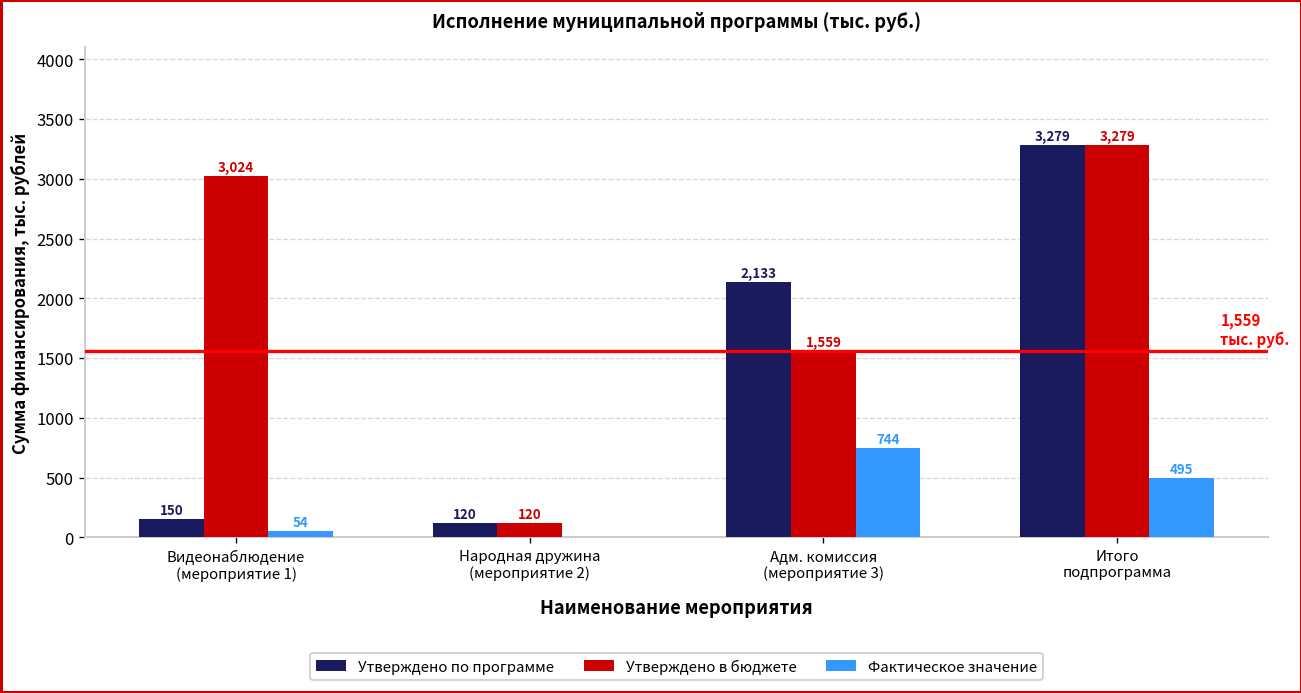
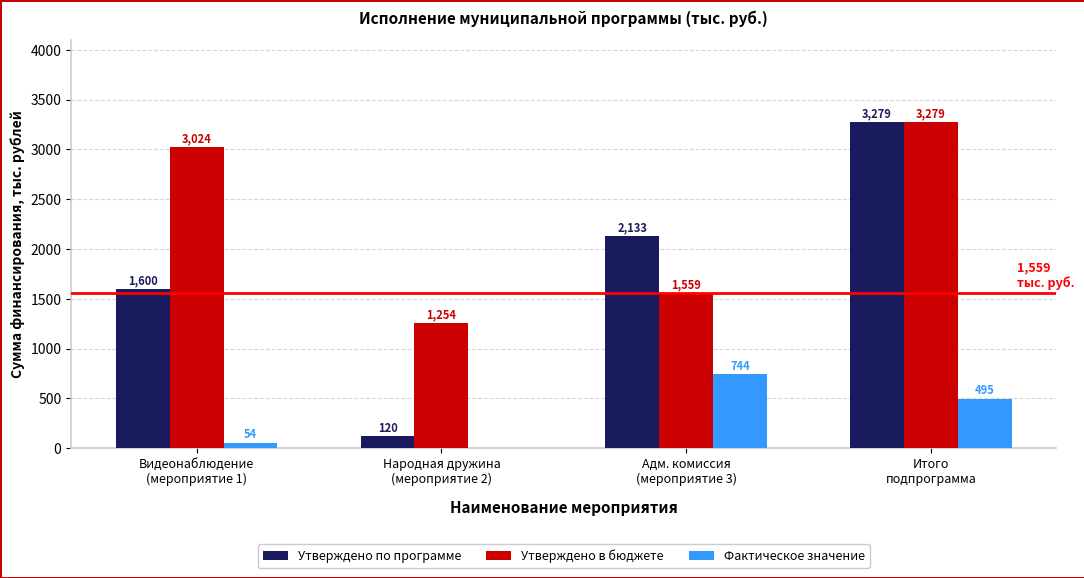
Утверждено по программе, Видеонаблюдение (мероприятие 1): 150 -> 1,600
Утверждено в бюджете, Народная дружина (мероприятие 2): 120 -> 1,254
